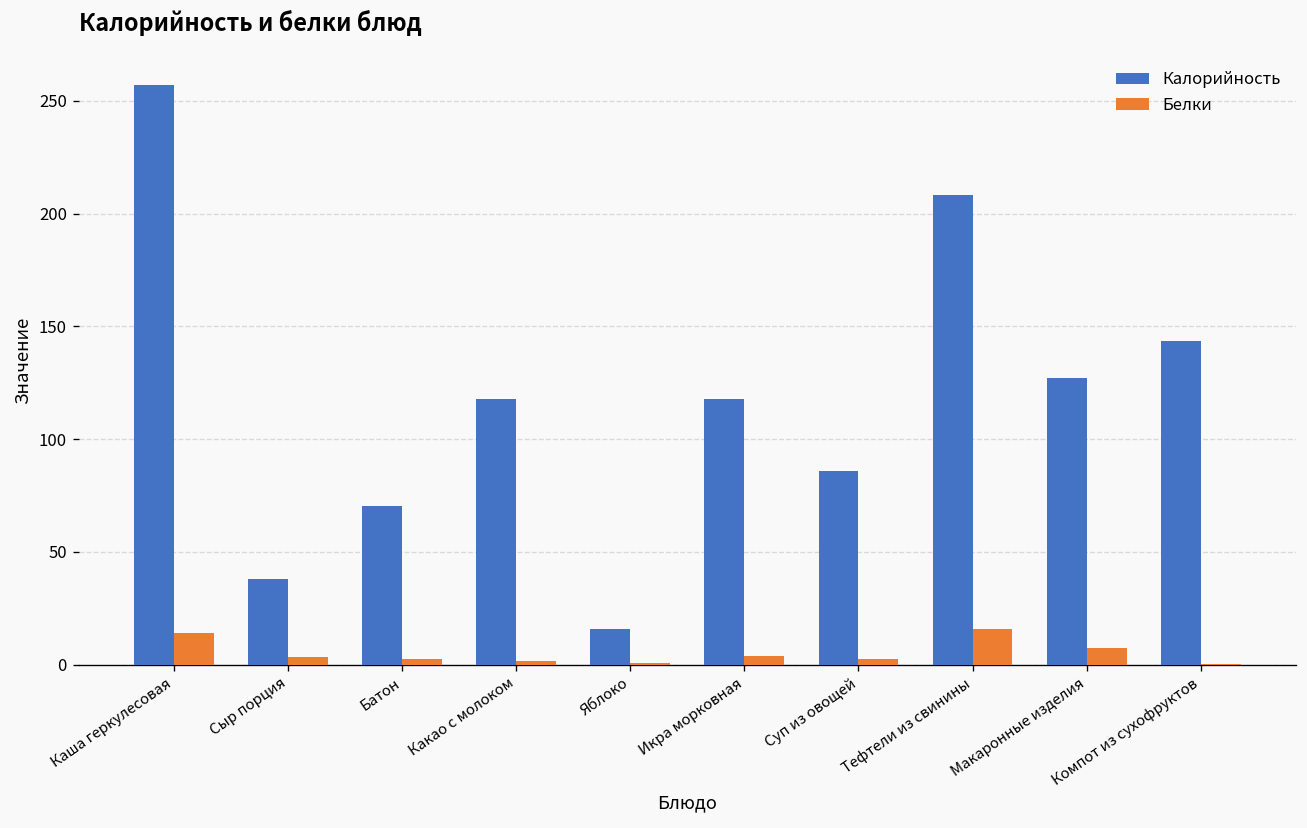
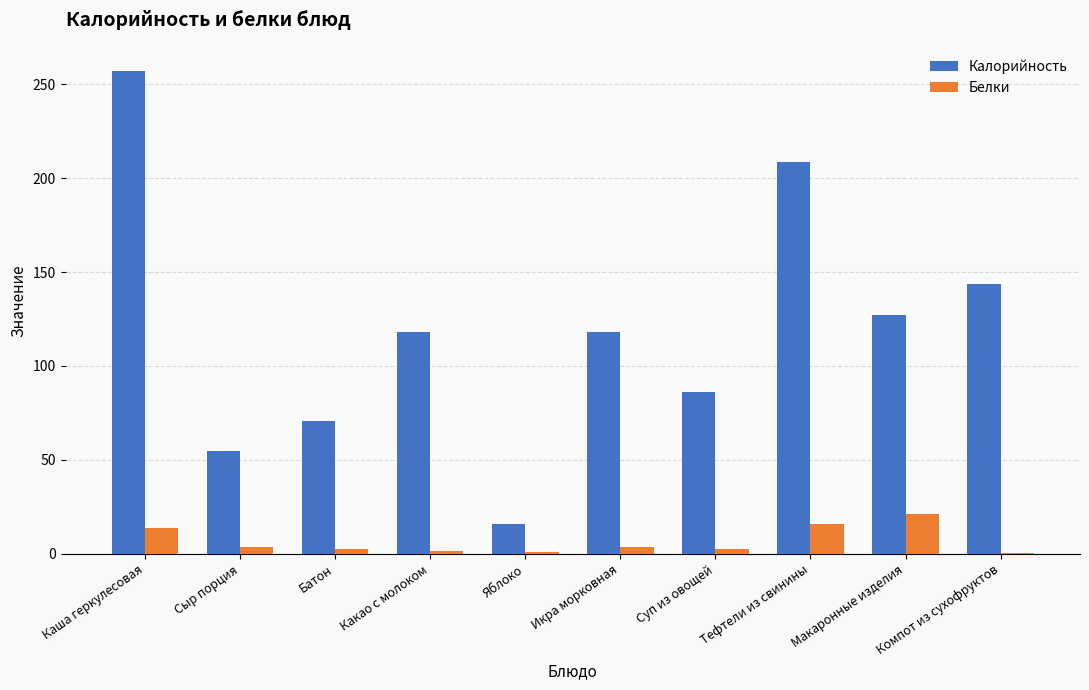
Калорийность, Сыр порция: 38 -> 55
Белки, Макаронные изделия: 7 -> 22
